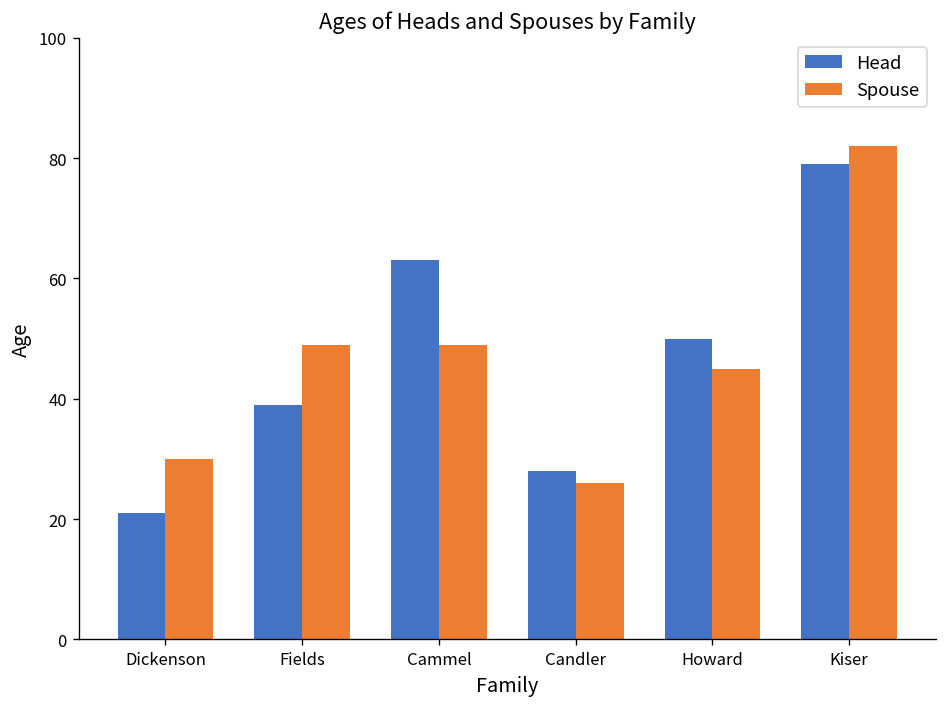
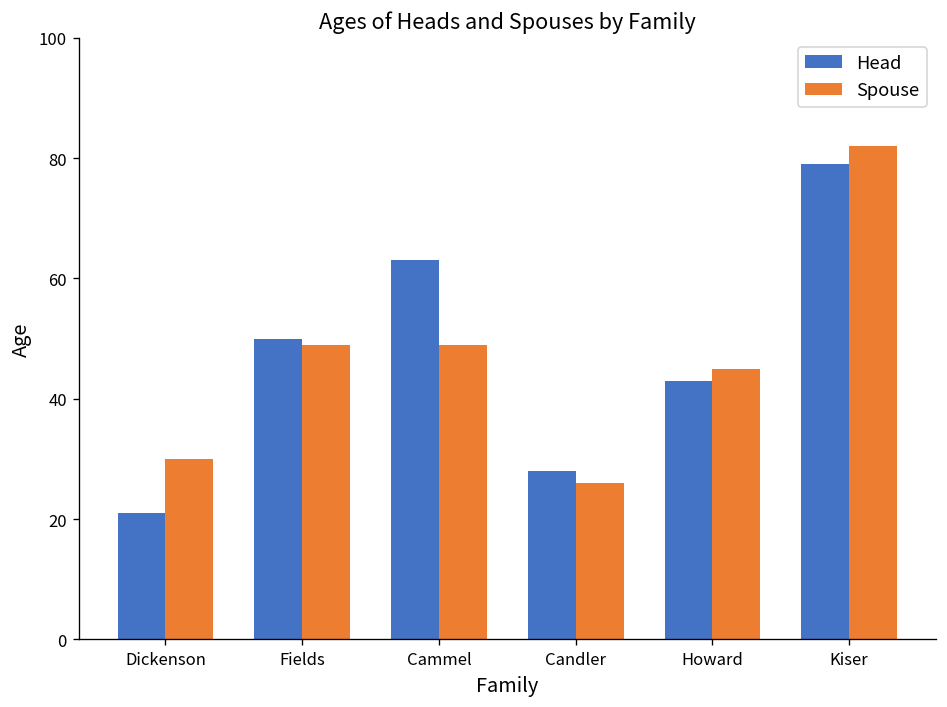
Head, Fields: 39 -> 50
Head, Howard: 50 -> 43
